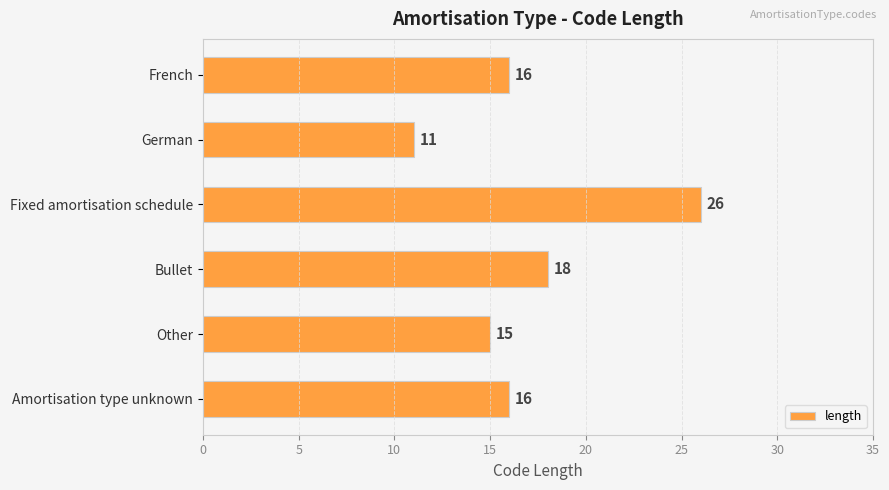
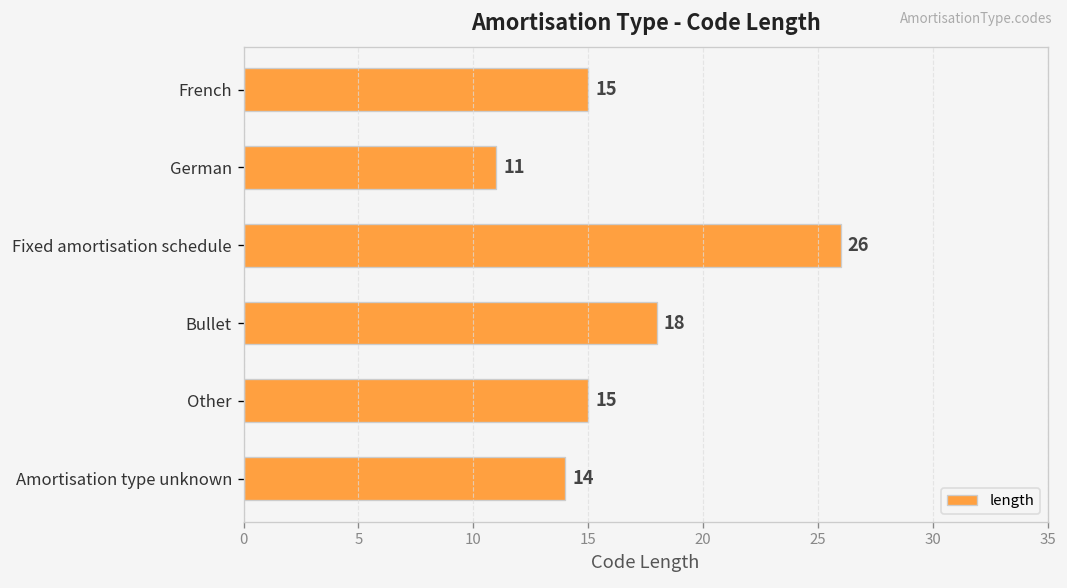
French: 16 -> 15
Amortisation type unknown: 16 -> 14
